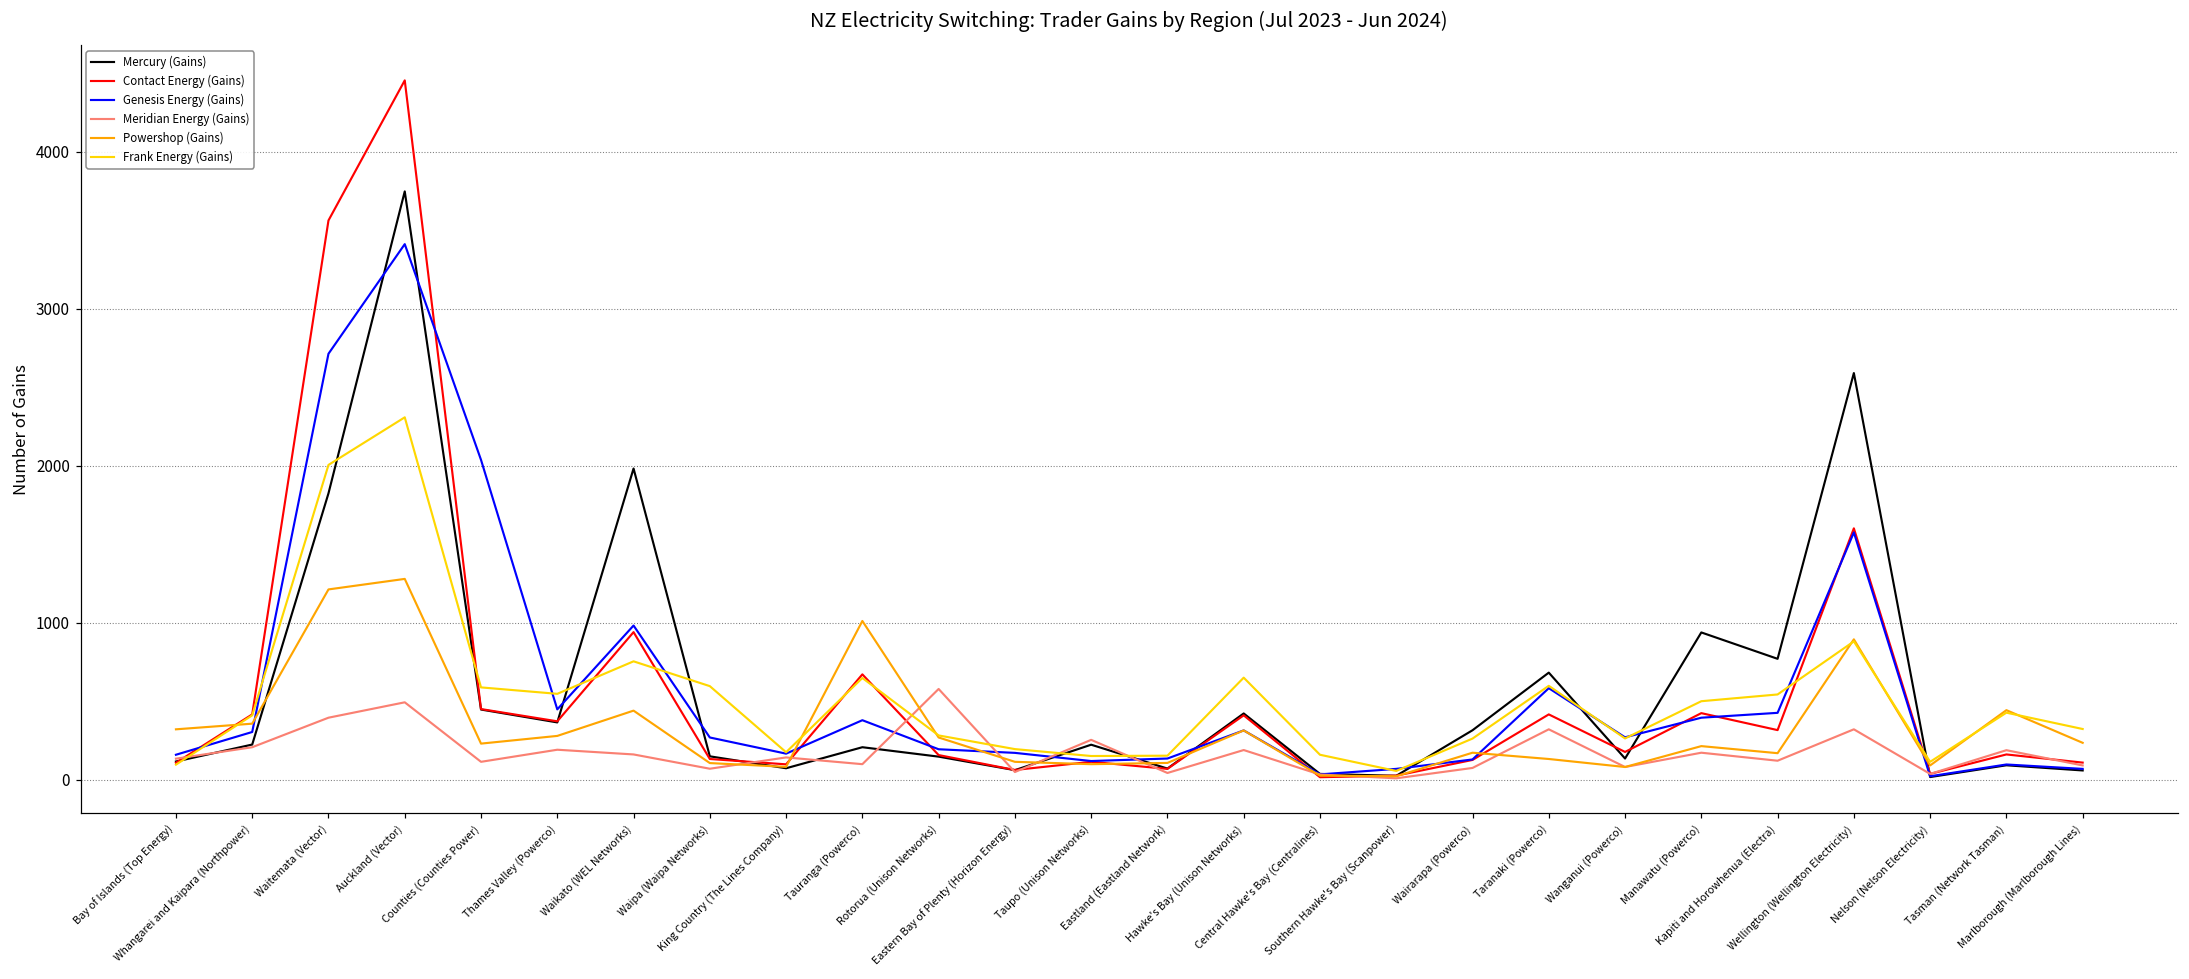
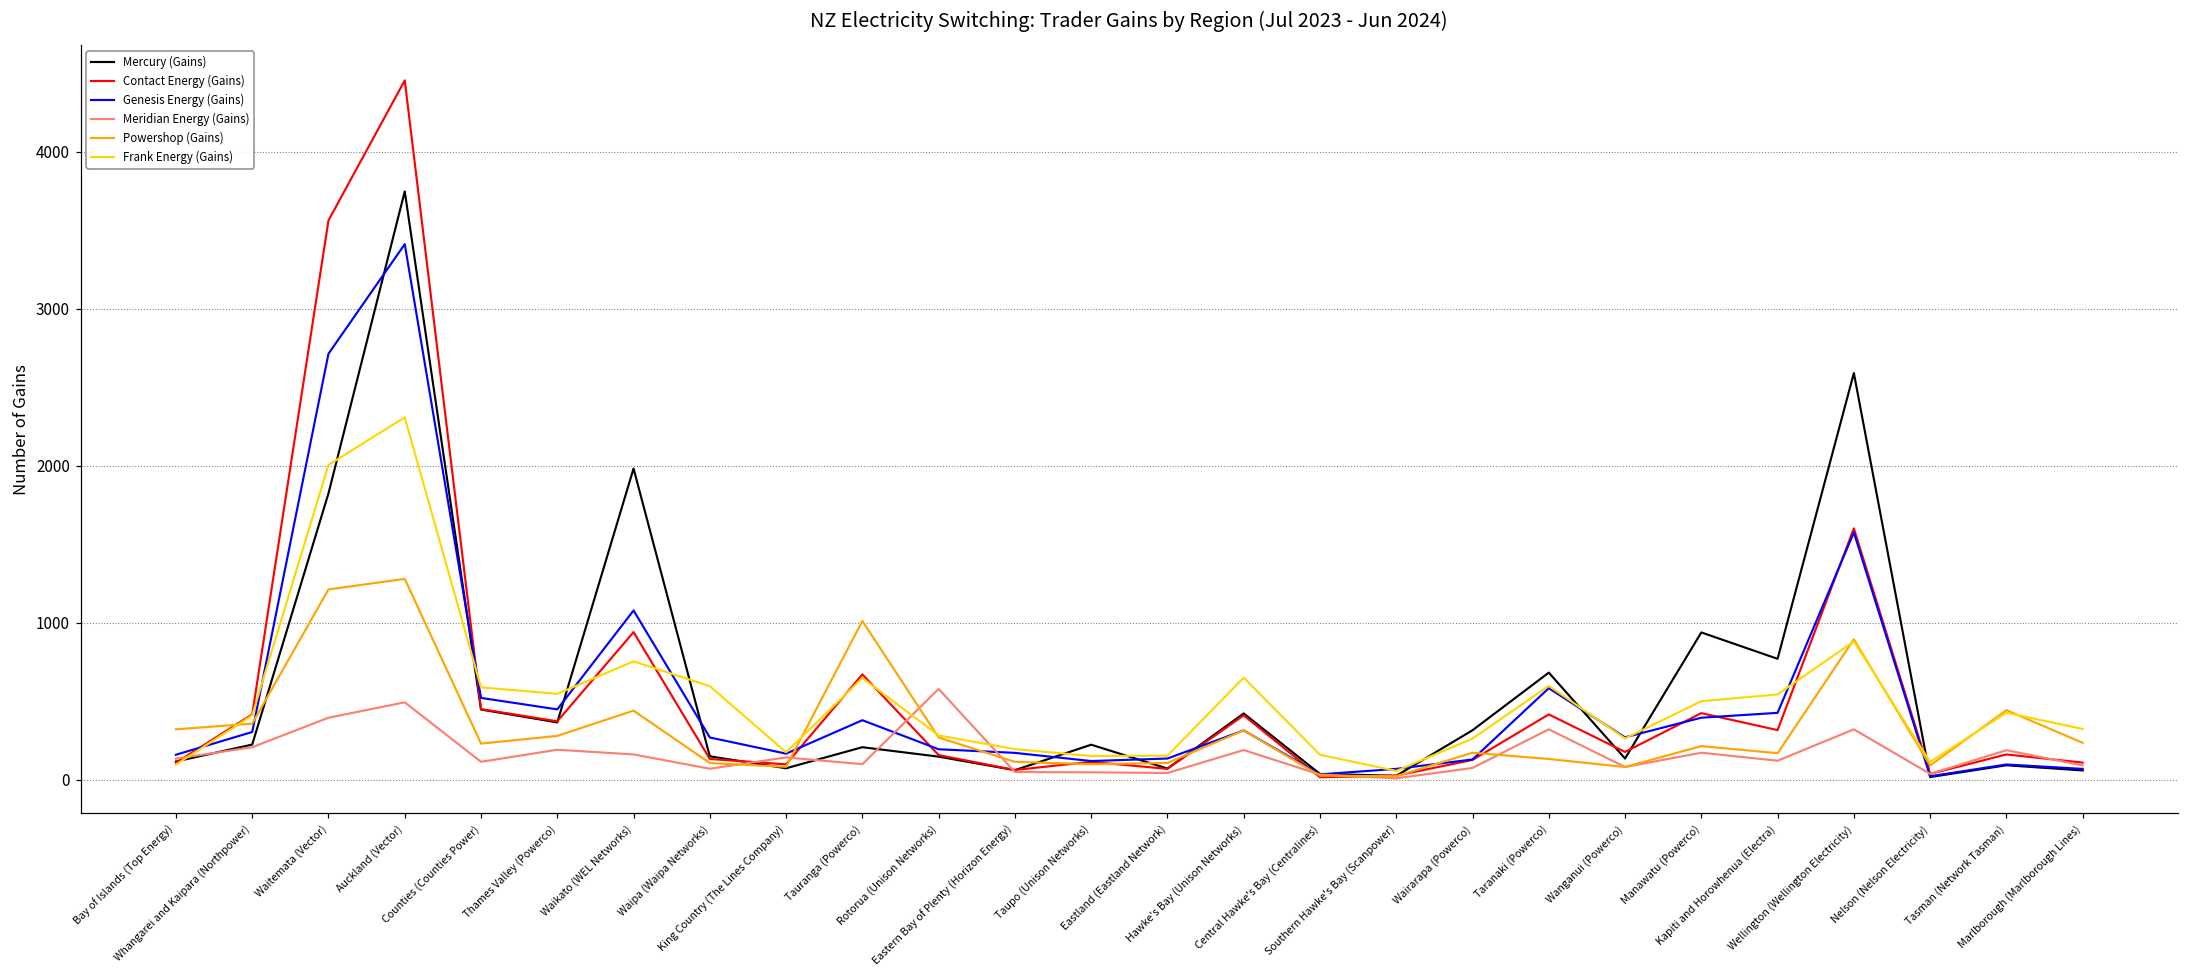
Genesis Energy (Gains), Counties (Counties Power): 2040 -> 520
Genesis Energy (Gains), Waikato (WEL Networks): 980 -> 1080
Meridian Energy (Gains), Taupo (Unison Networks): 250 -> 50
